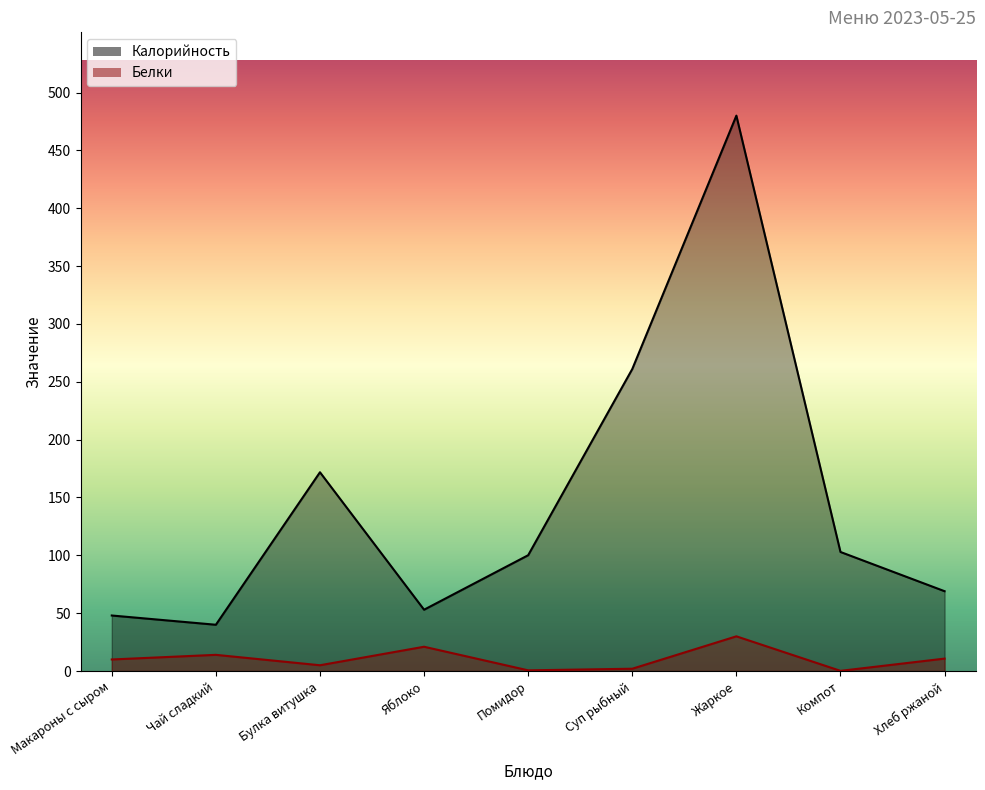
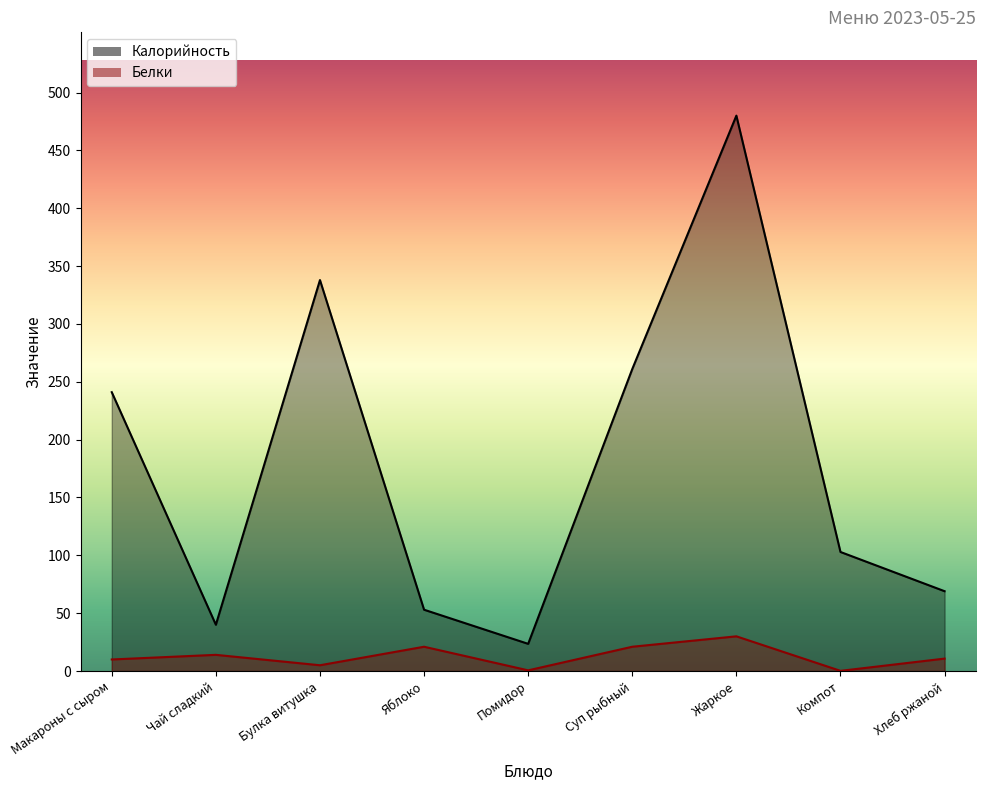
Калорийность, Макароны с сыром: 48 -> 241
Калорийность, Булка витушка: 172 -> 338
Калорийность, Помидор: 100 -> 24
Белки, Суп рыбный: 2 -> 21
